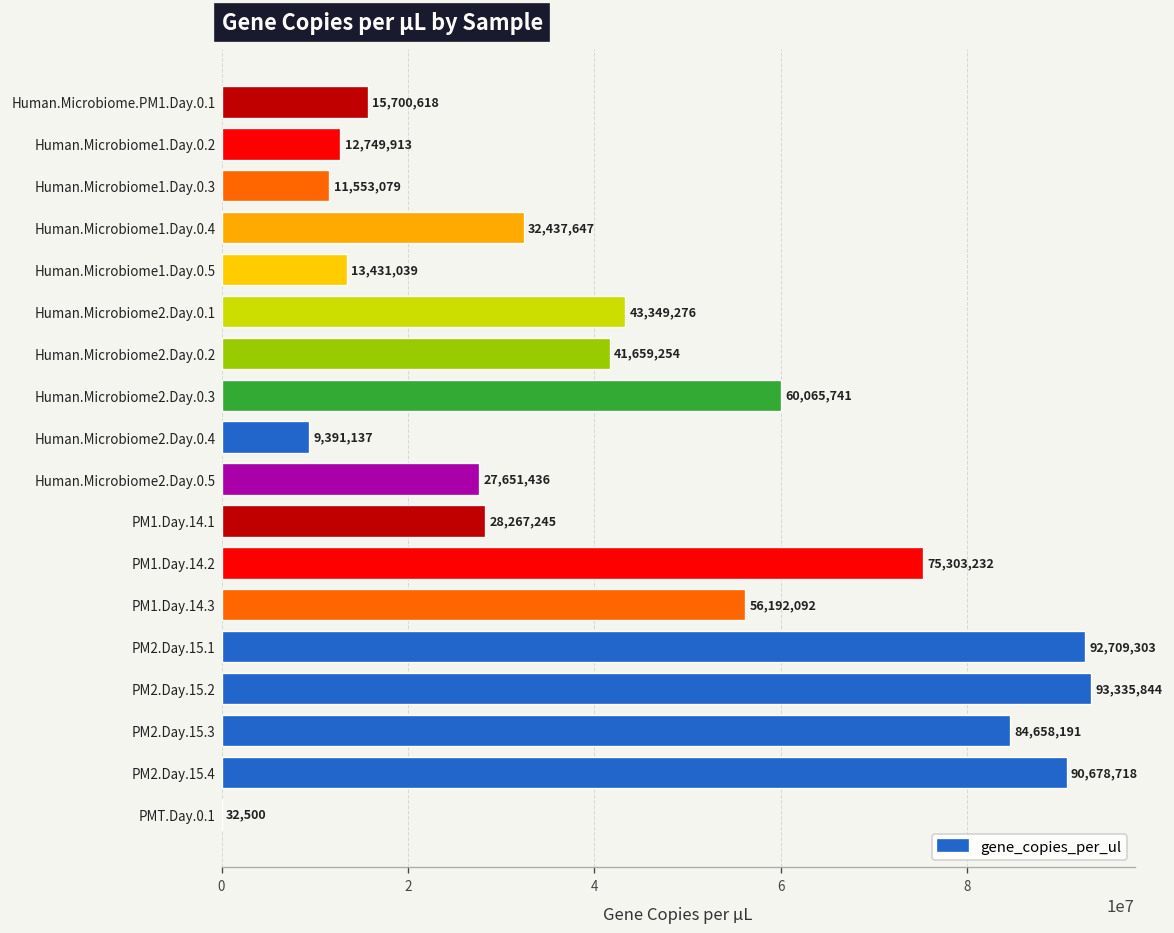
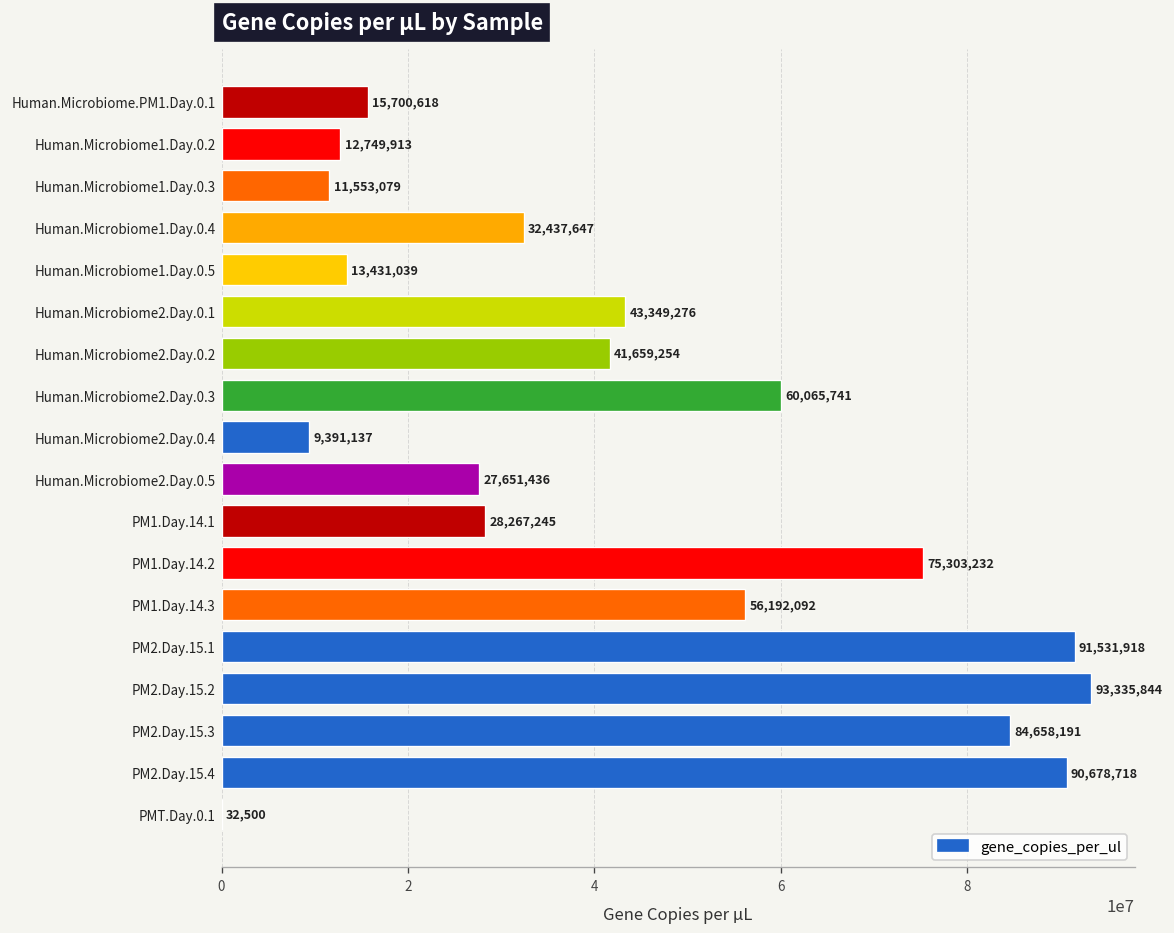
PM2.Day.15.1: 92,709,303 -> 91,531,918
